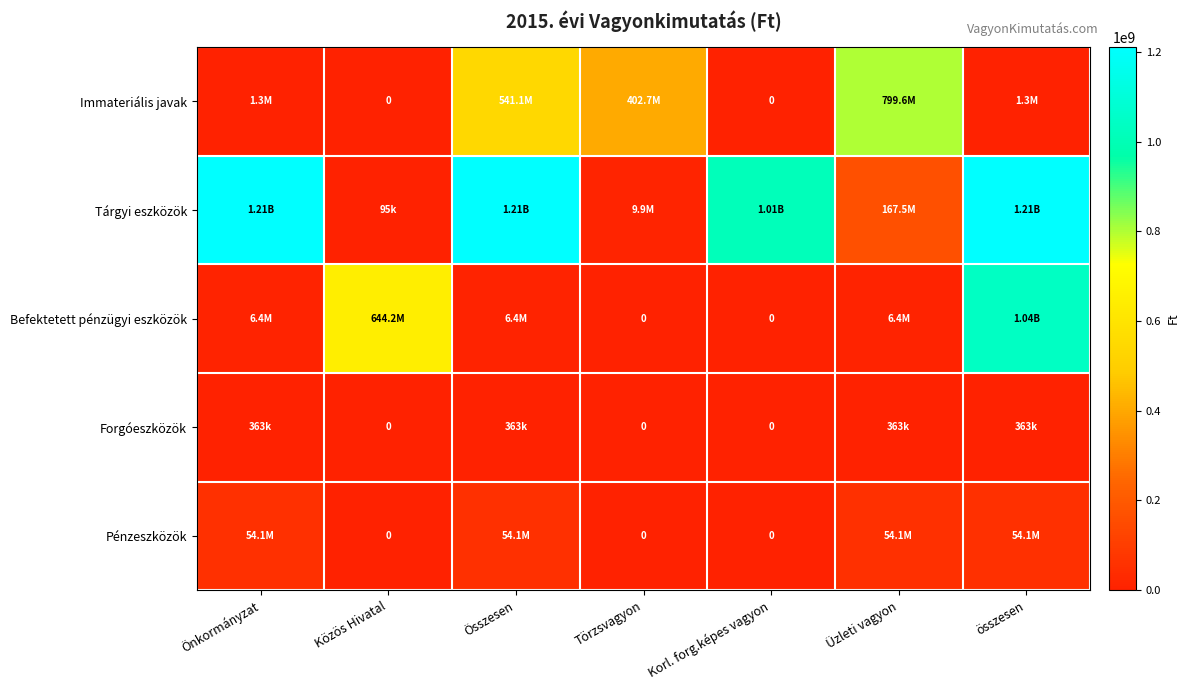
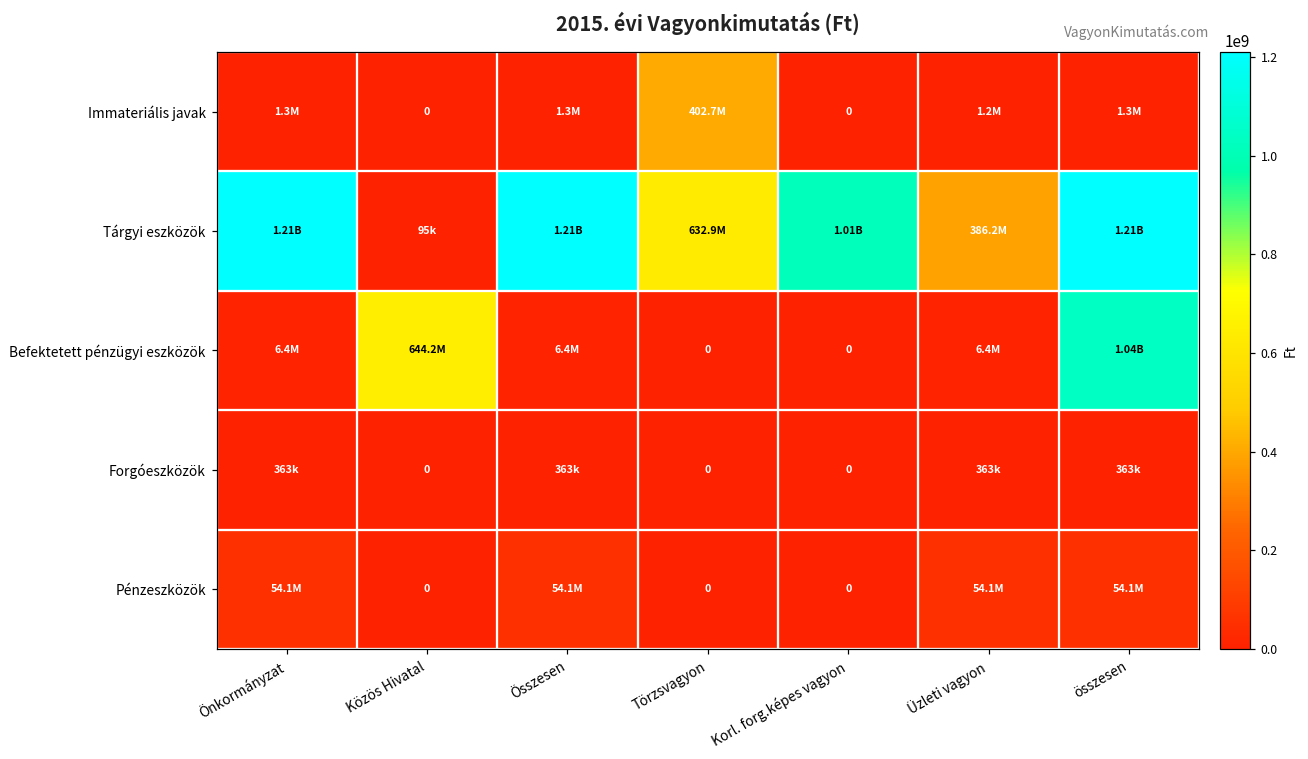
Immateriális javak, Összesen: 541.1M -> 1.3M
Immateriális javak, Üzleti vagyon: 799.6M -> 1.2M
Tárgyi eszközök, Törzsvagyon: 9.9M -> 632.9M
Tárgyi eszközök, Üzleti vagyon: 167.5M -> 386.2M
